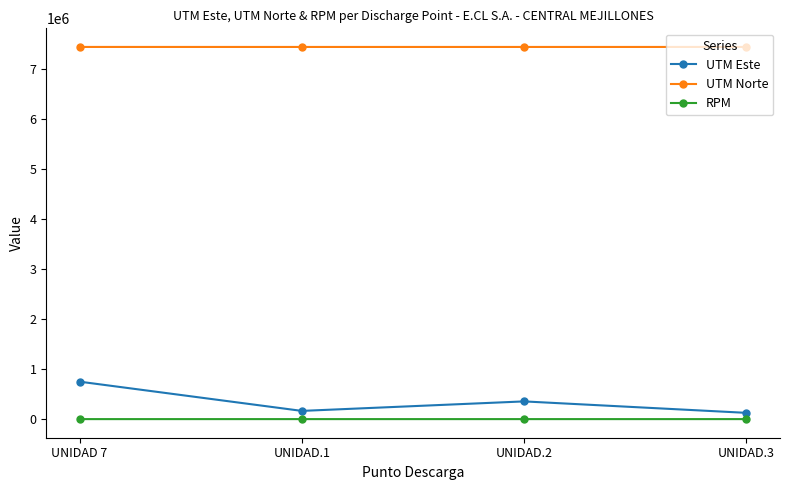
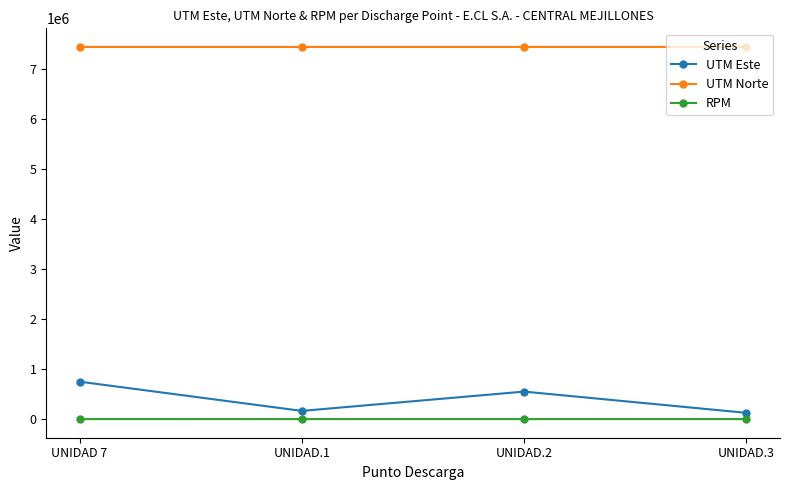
UTM Este, UNIDAD.2: 400000 -> 600000
